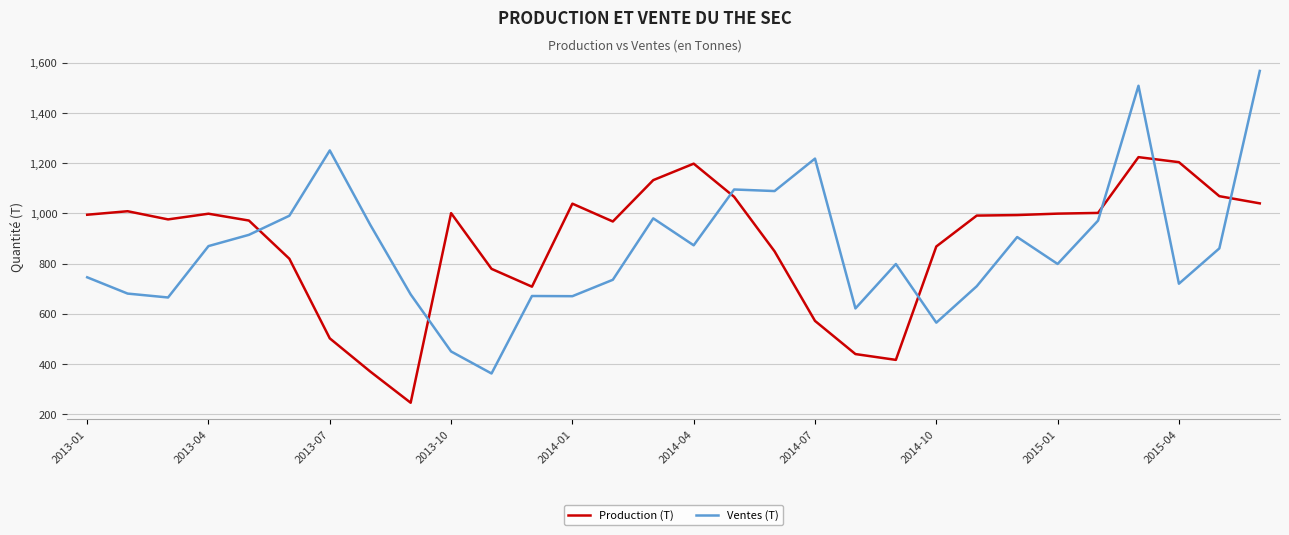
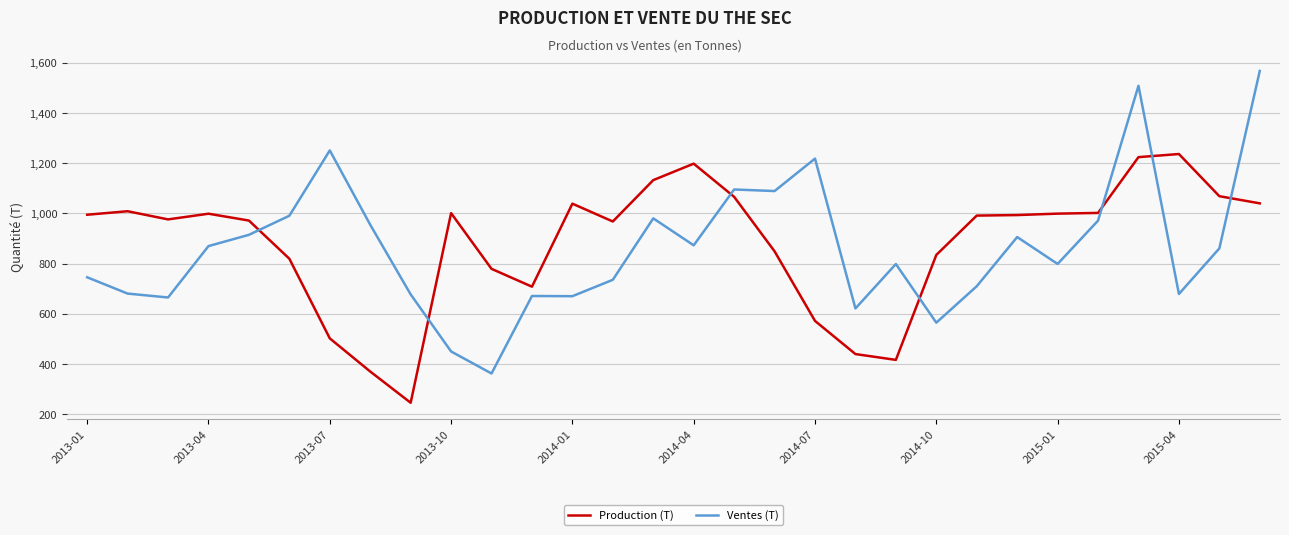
Production (T), 2014-10: 870 -> 830
Production (T), 2015-04: 1,200 -> 1,240
Ventes (T), 2015-04: 720 -> 680
